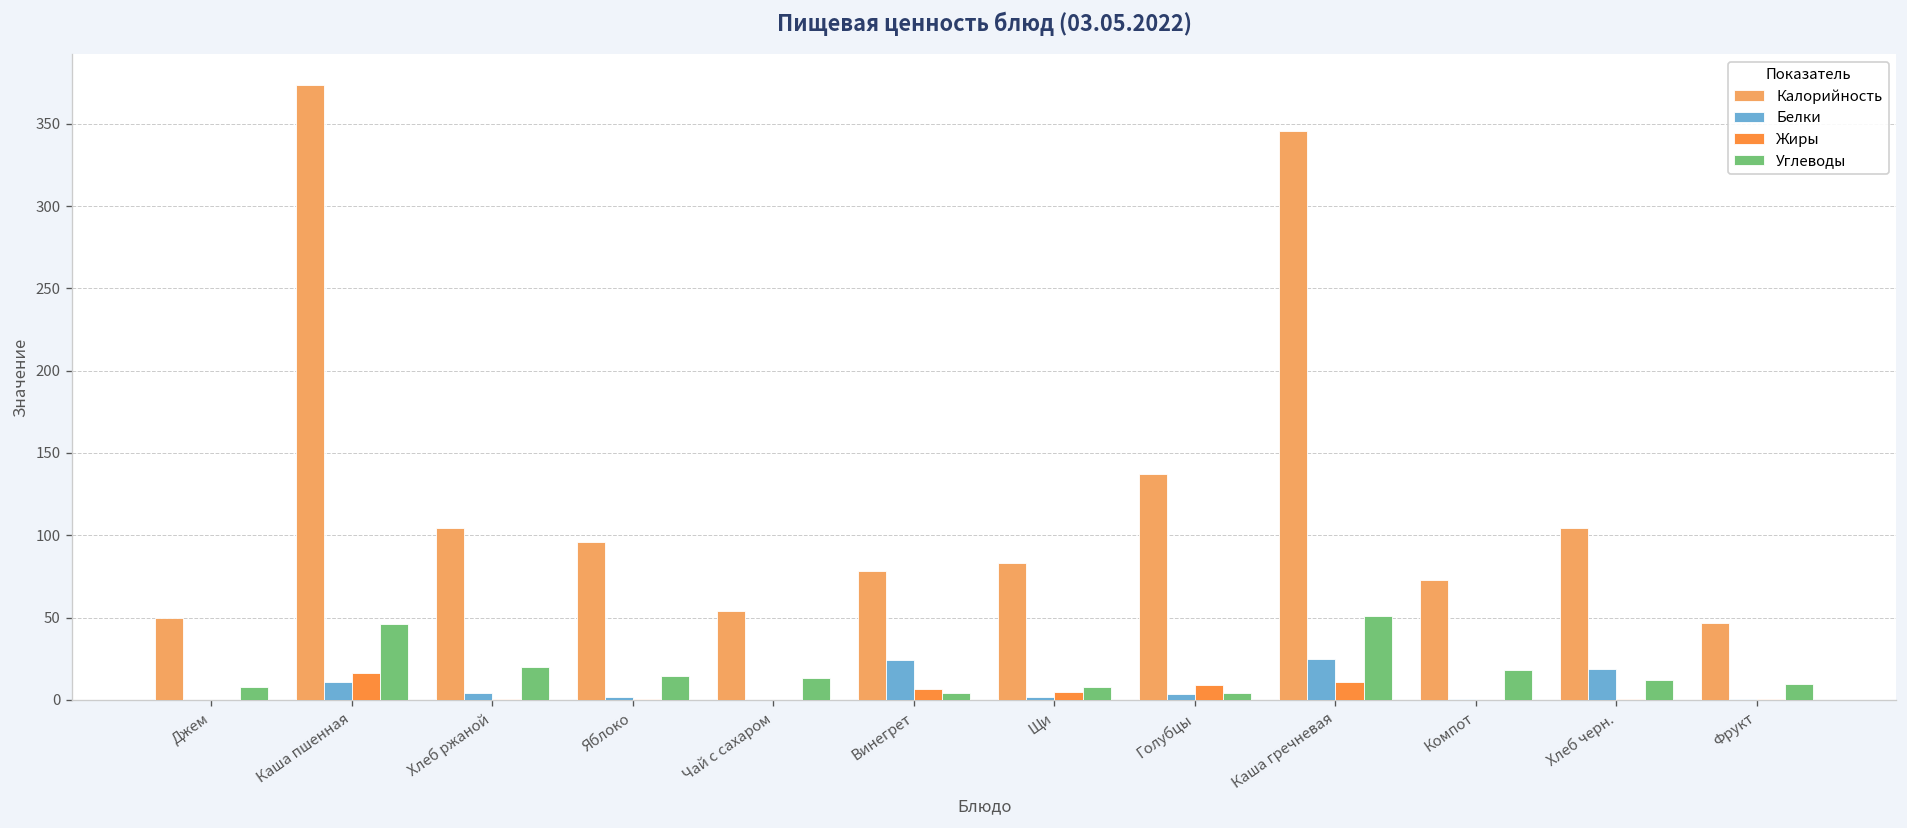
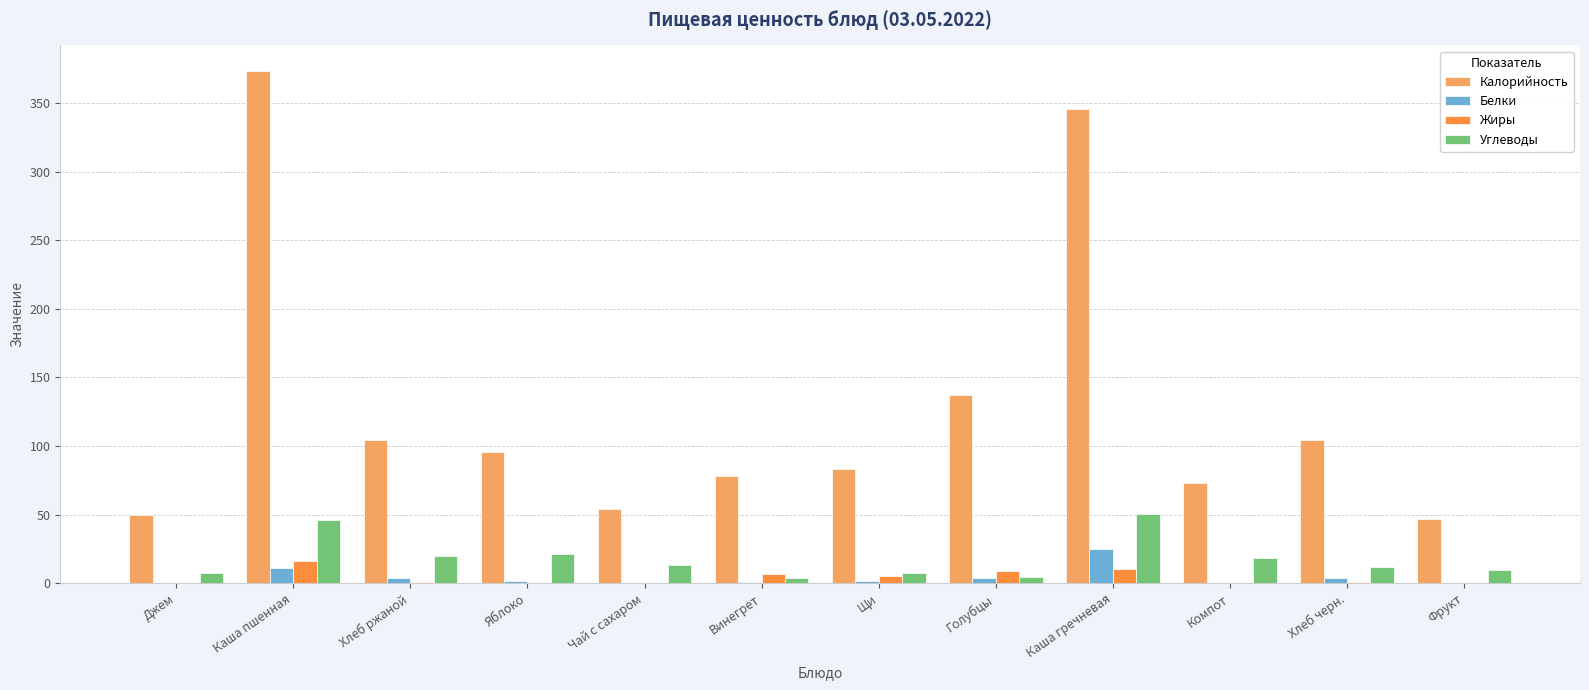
Углеводы, Яблоко: 15 -> 21
Белки, Винегрет: 24 -> 1
Белки, Хлеб черн.: 19 -> 4
